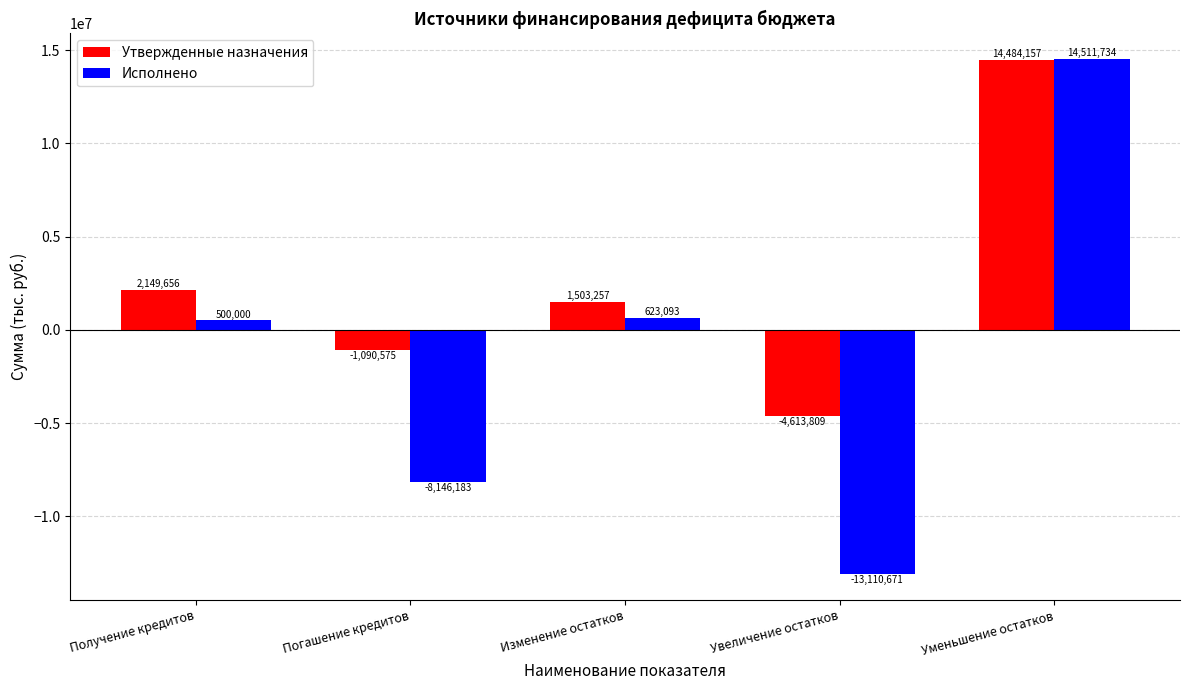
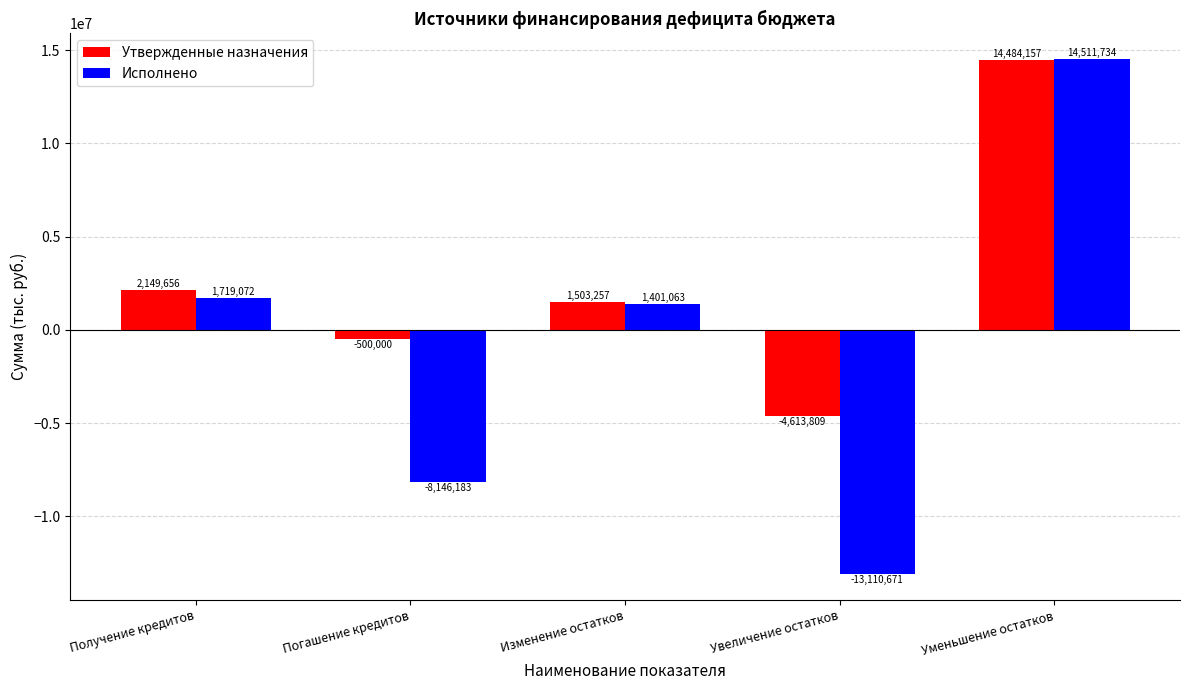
Исполнено, Получение кредитов: 500,000 -> 1,719,072
Утвержденные назначения, Погашение кредитов: -1,090,575 -> -500,000
Исполнено, Изменение остатков: 623,093 -> 1,401,063
